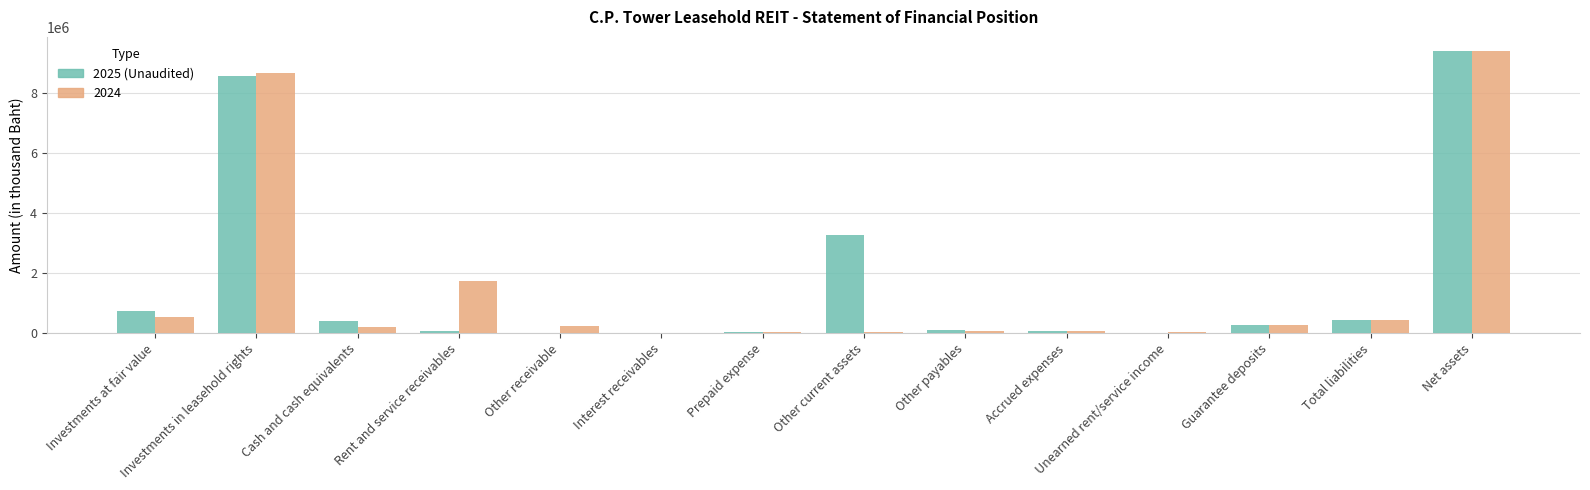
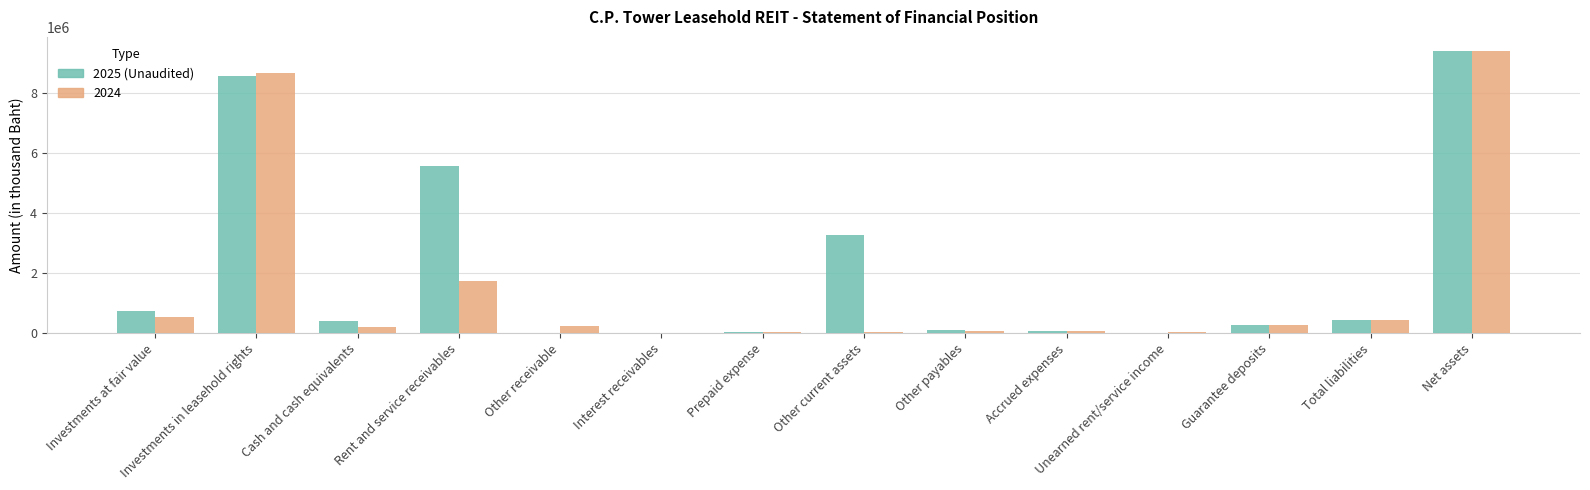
2025 (Unaudited), Rent and service receivables: 100000 -> 5600000
